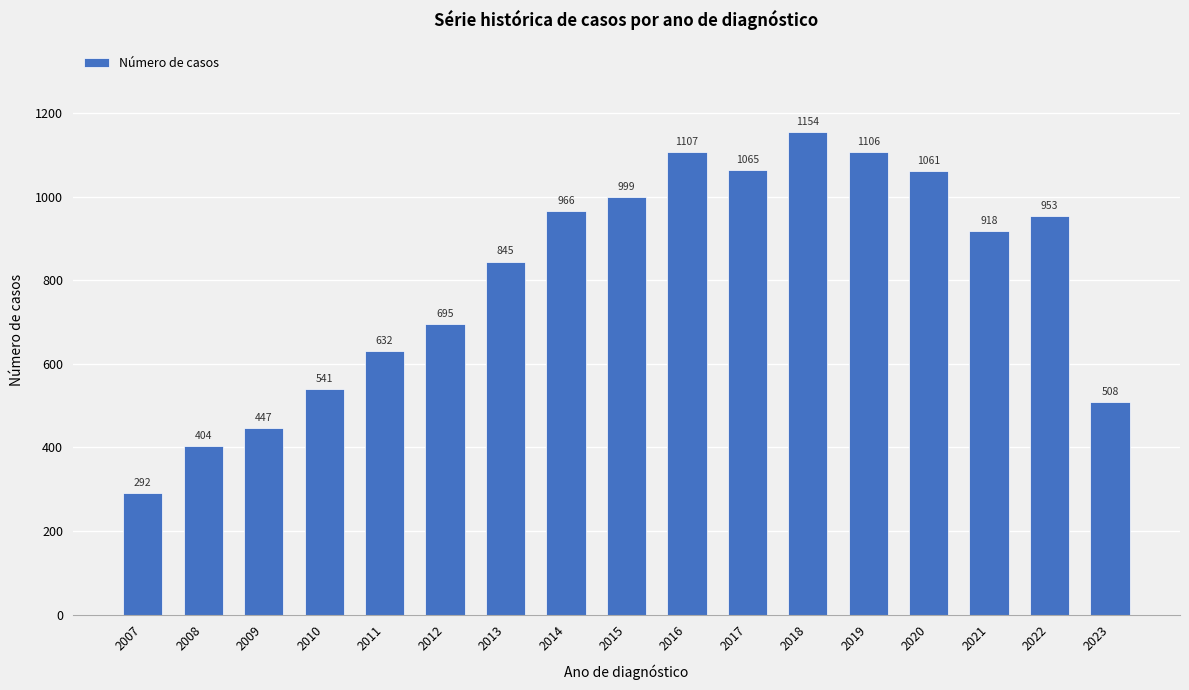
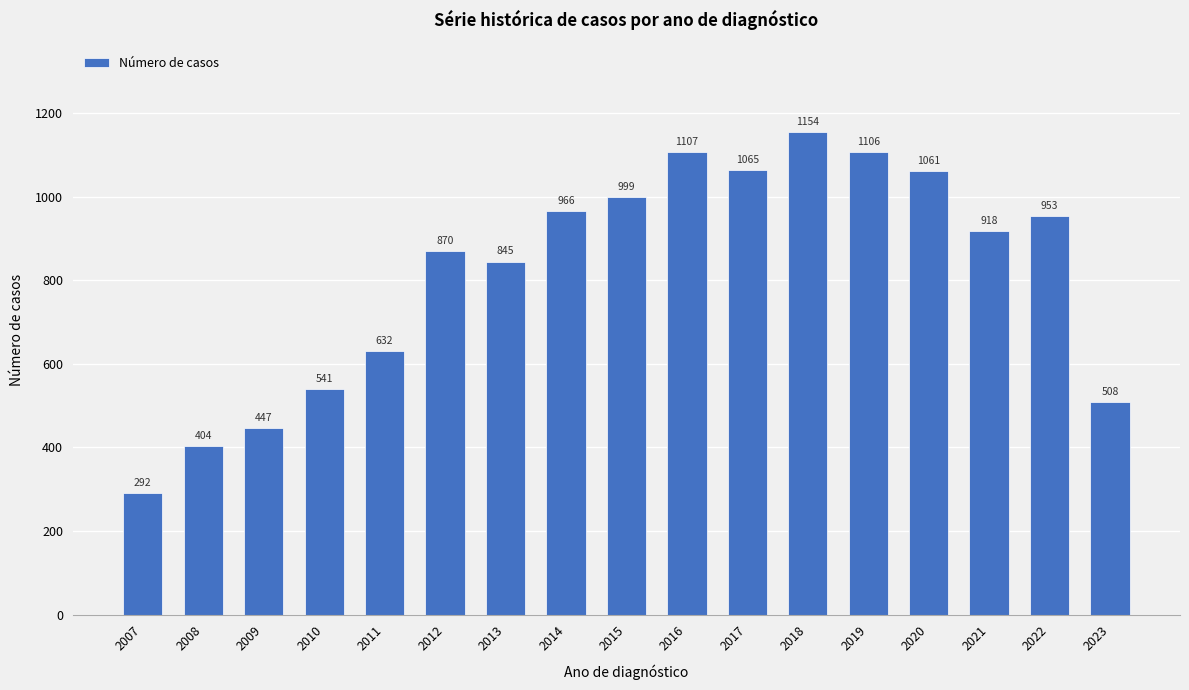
2012: 695 -> 870
